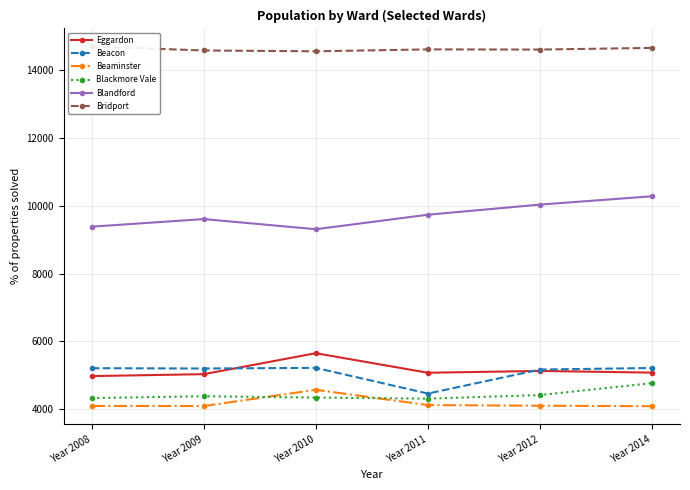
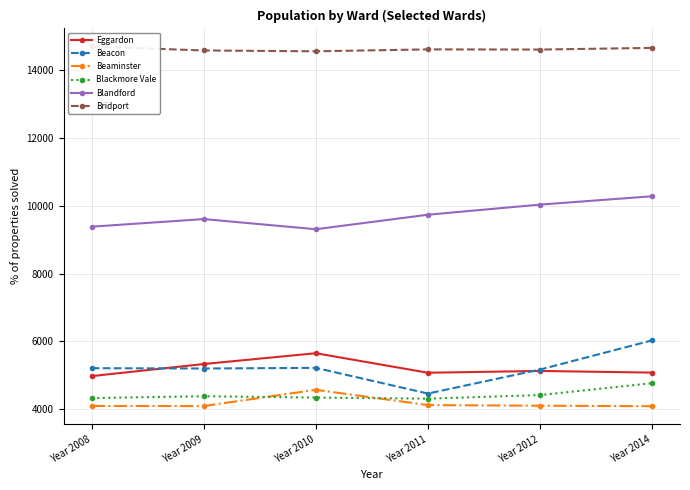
Eggardon, Year 2009: 5000 -> 5300
Beacon, Year 2014: 5200 -> 6000
